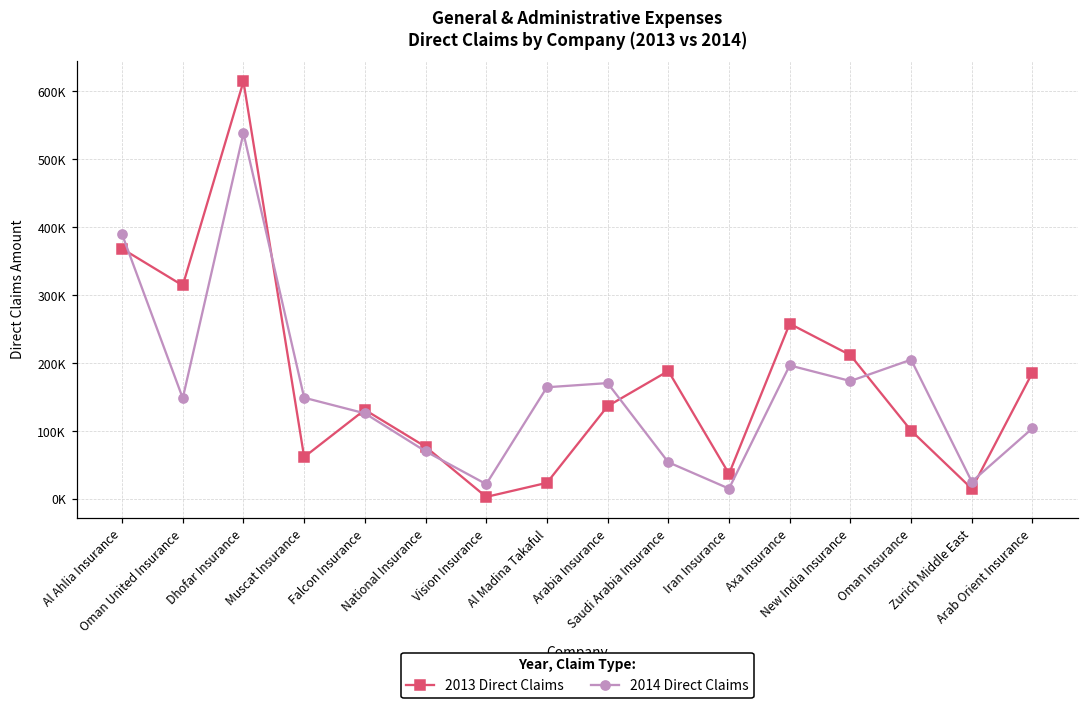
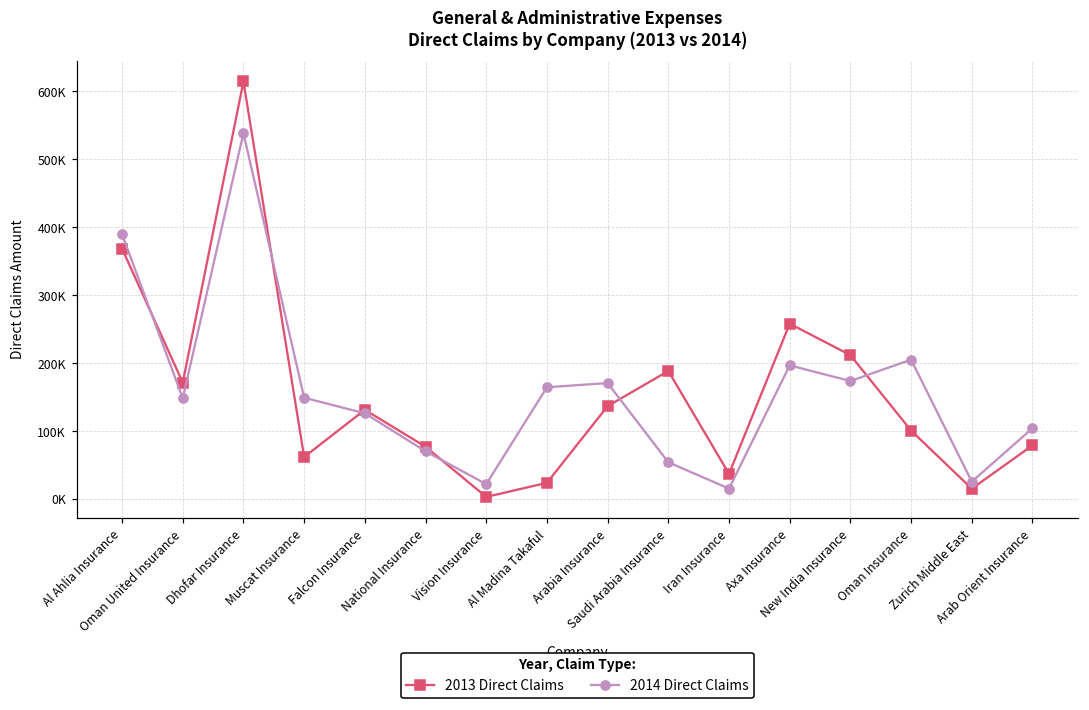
2013 Direct Claims, Oman United Insurance: 310000 -> 170000
2013 Direct Claims, Arab Orient Insurance: 190000 -> 80000
